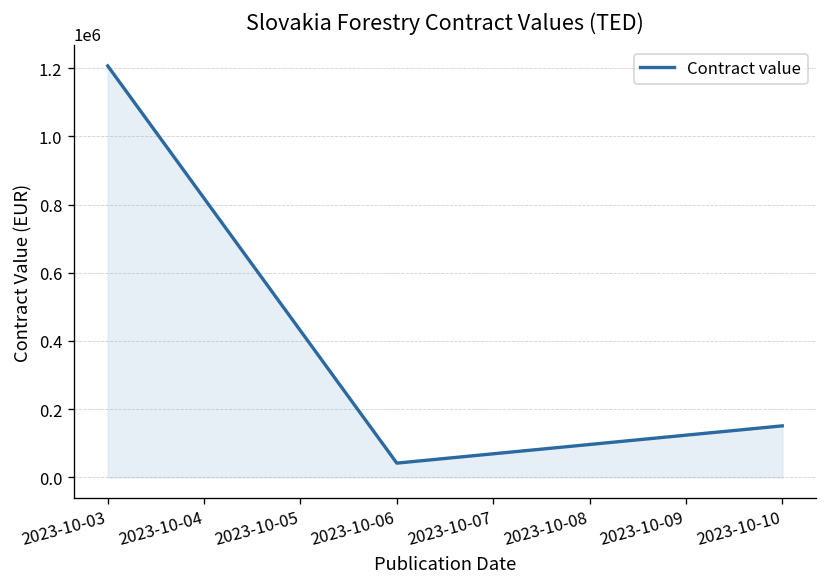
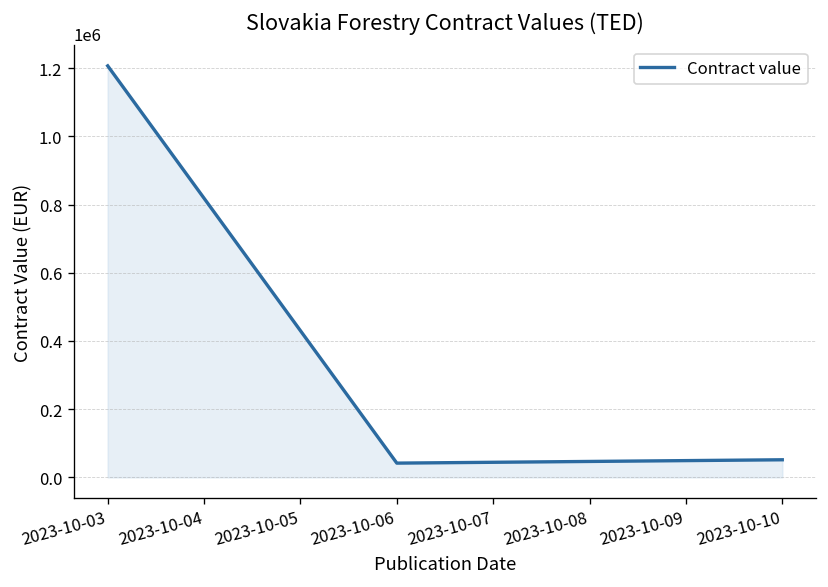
2023-10-10: 150000 -> 50000
